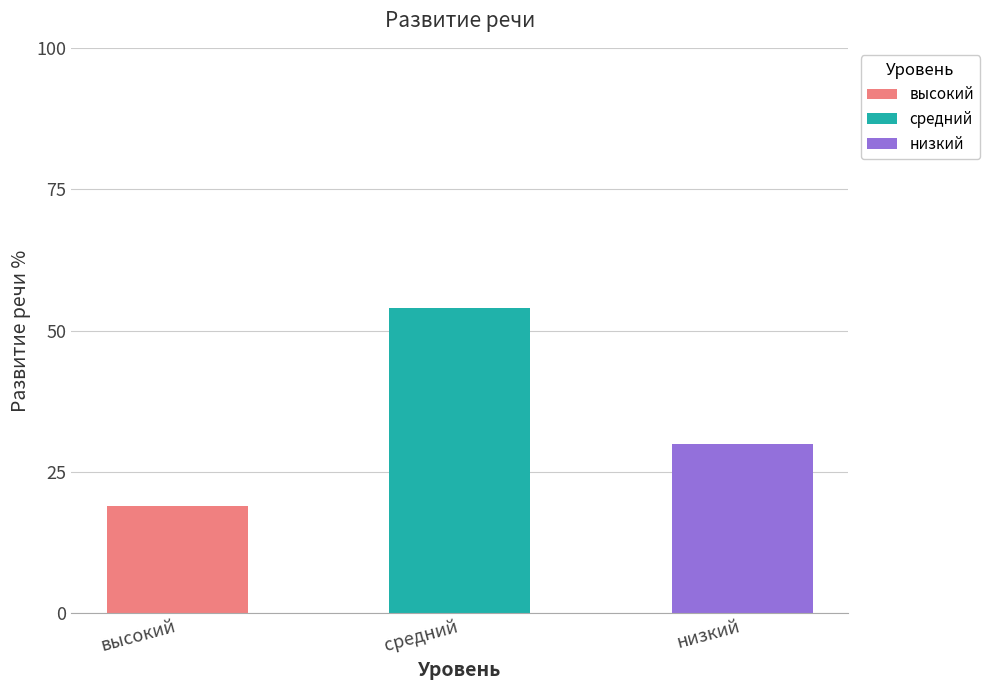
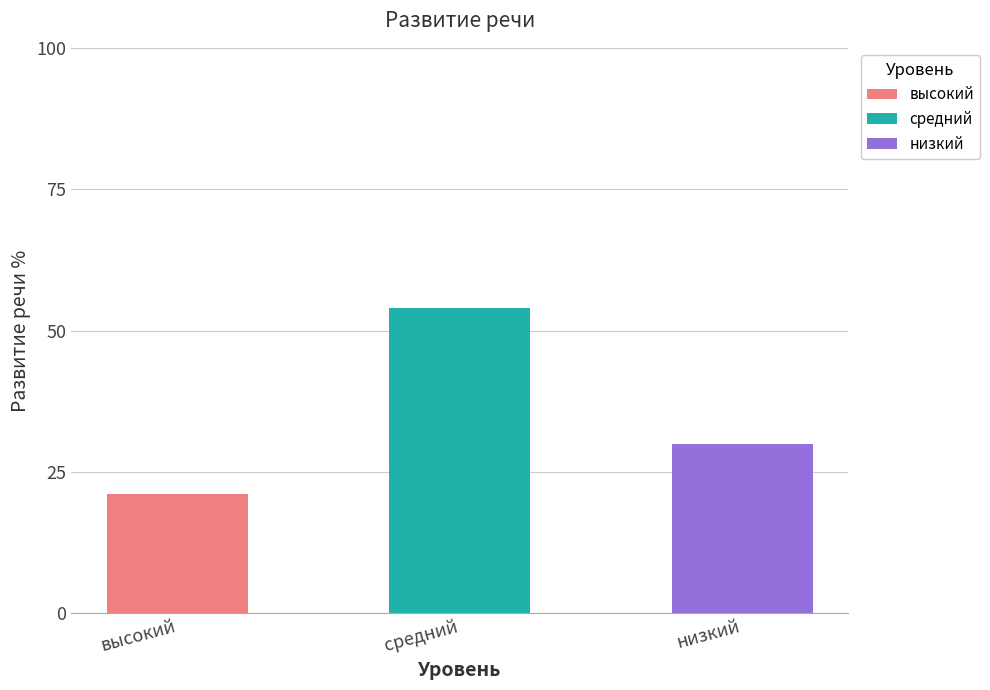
высокий: 19 -> 21
